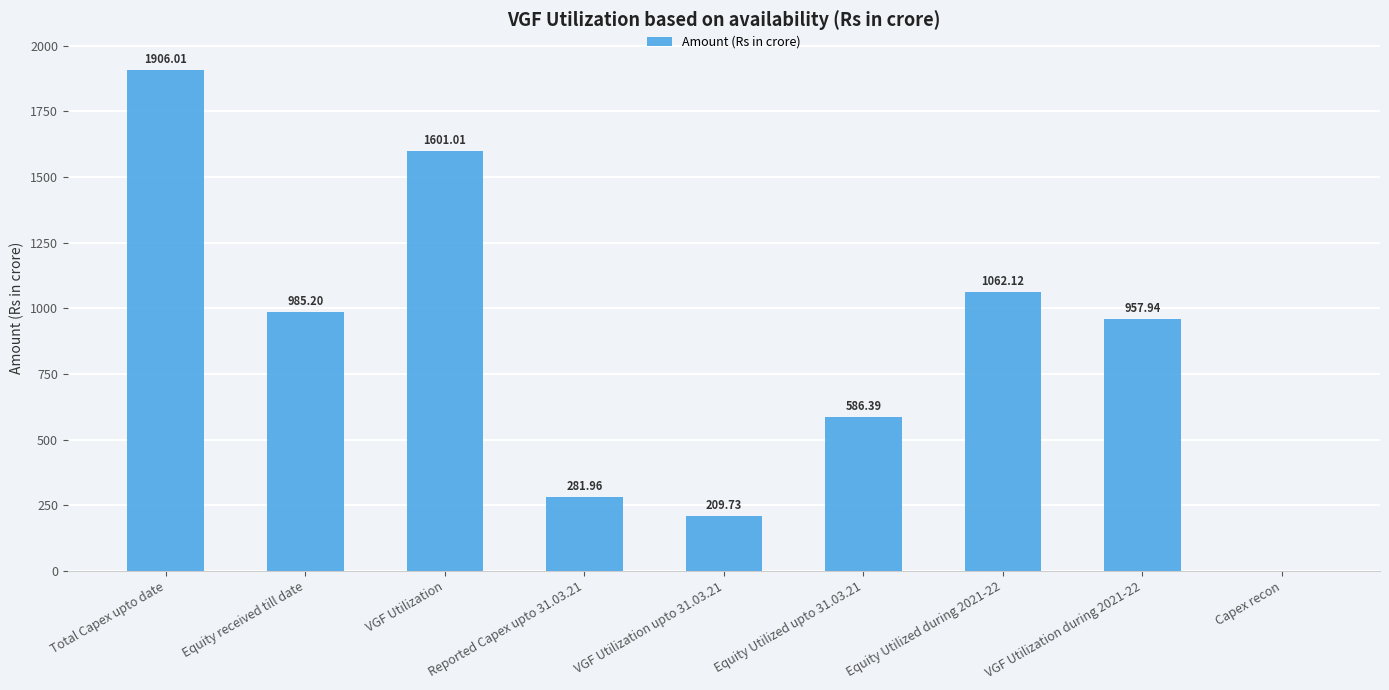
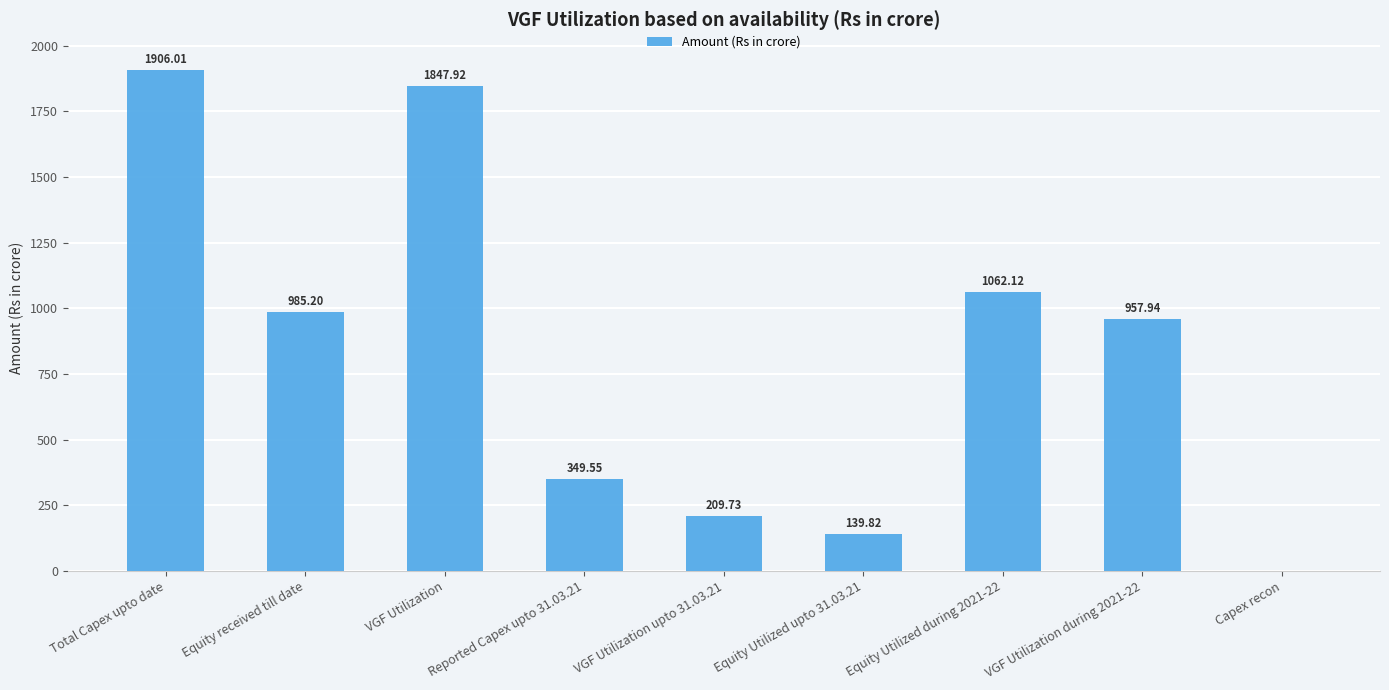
VGF Utilization: 1601.01 -> 1847.92
Reported Capex upto 31.03.21: 281.96 -> 349.55
Equity Utilized upto 31.03.21: 586.39 -> 139.82
